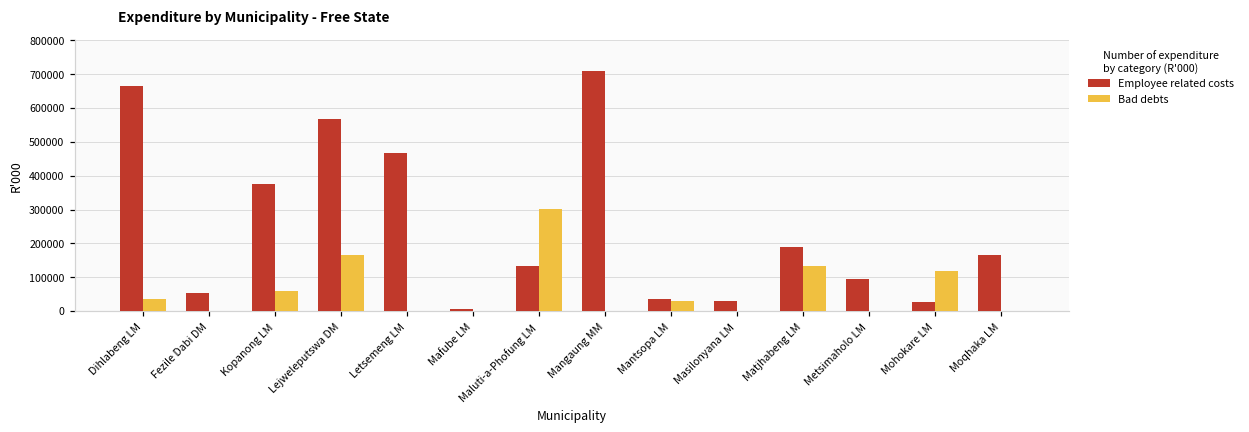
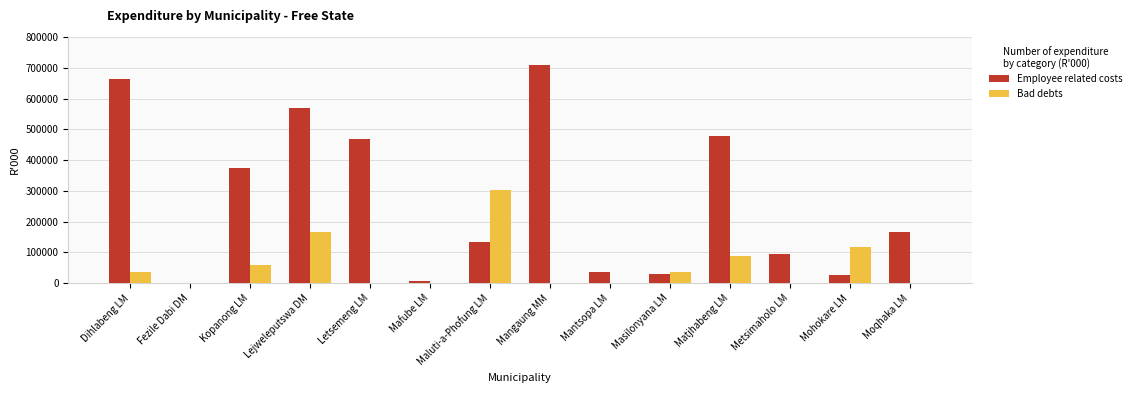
Employee related costs, Fezile Dabi DM: 50000 -> 0
Bad debts, Mantsopa LM: 30000 -> 0
Bad debts, Masilonyana LM: 0 -> 30000
Employee related costs, Matjhabeng LM: 190000 -> 480000
Bad debts, Matjhabeng LM: 130000 -> 90000
